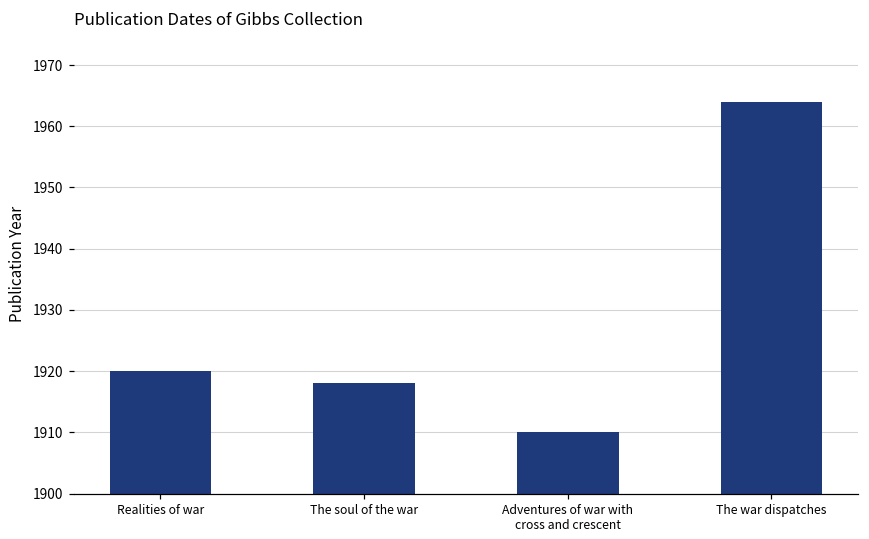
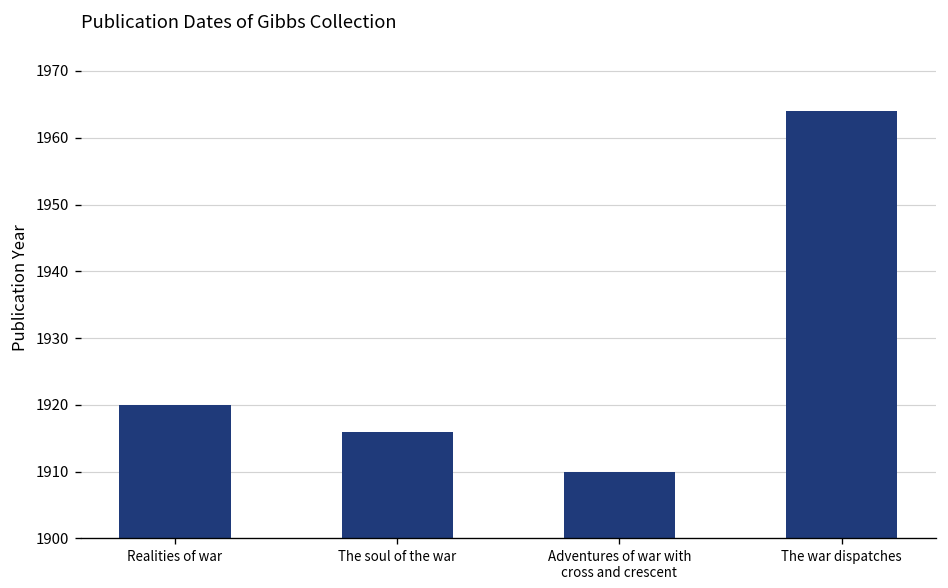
The soul of the war: 1918 -> 1916
